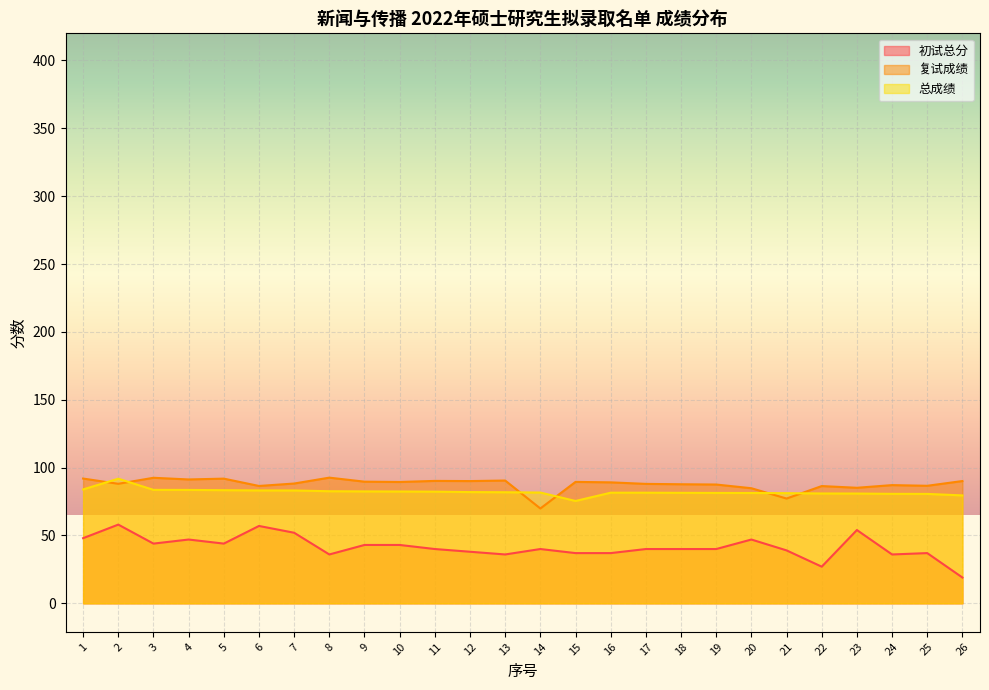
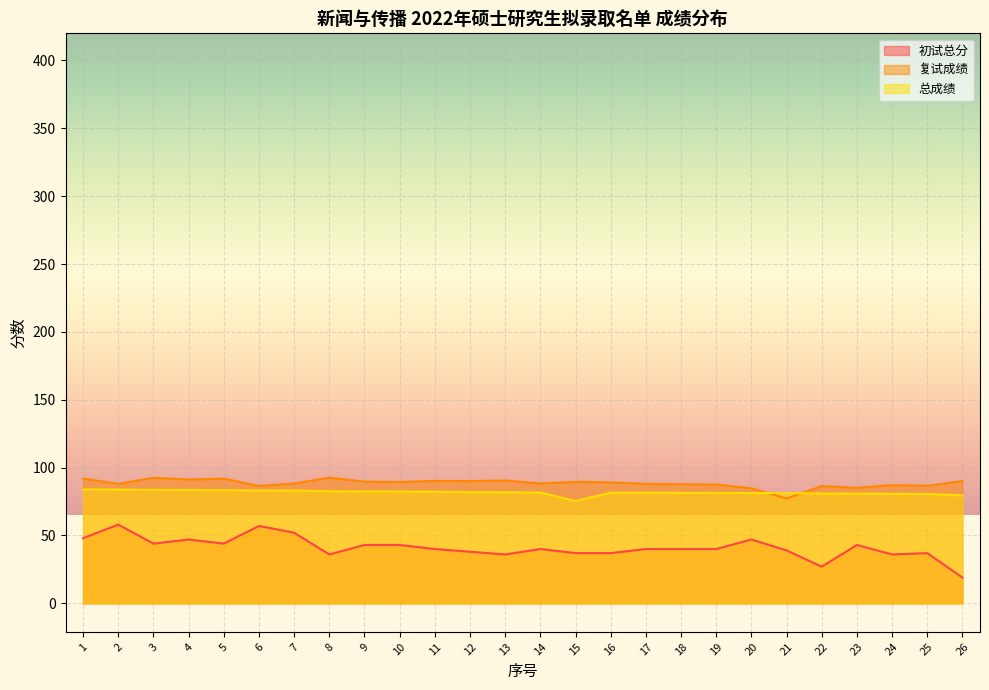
总成绩, 2: 92 -> 84
复试成绩, 14: 70 -> 88
初试总分, 23: 54 -> 43
